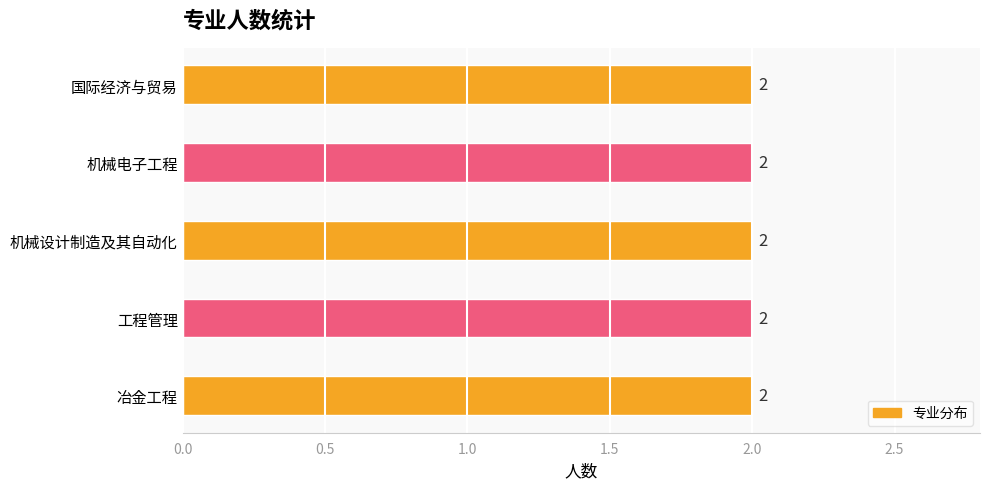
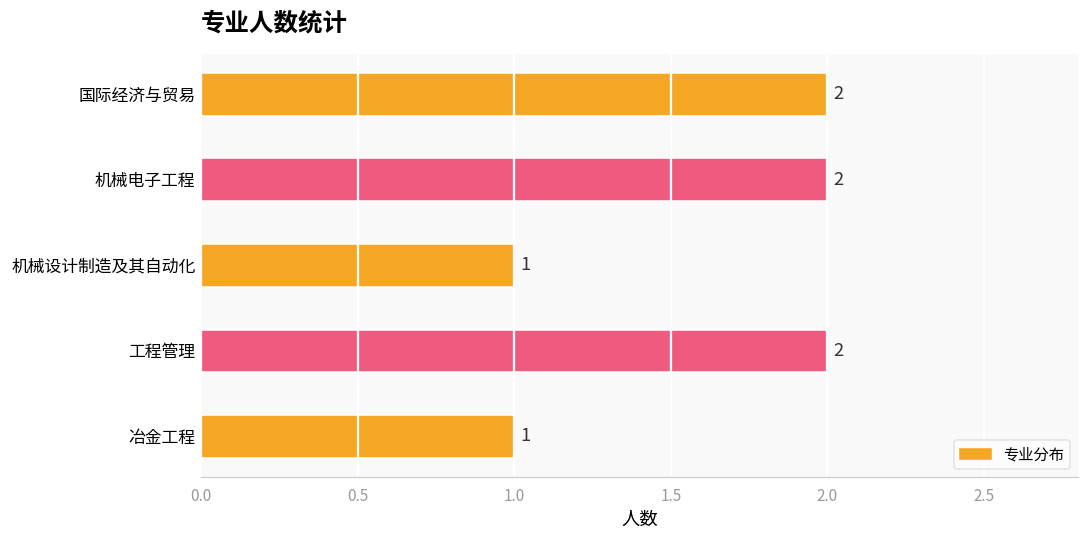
机械设计制造及其自动化: 2 -> 1
冶金工程: 2 -> 1
